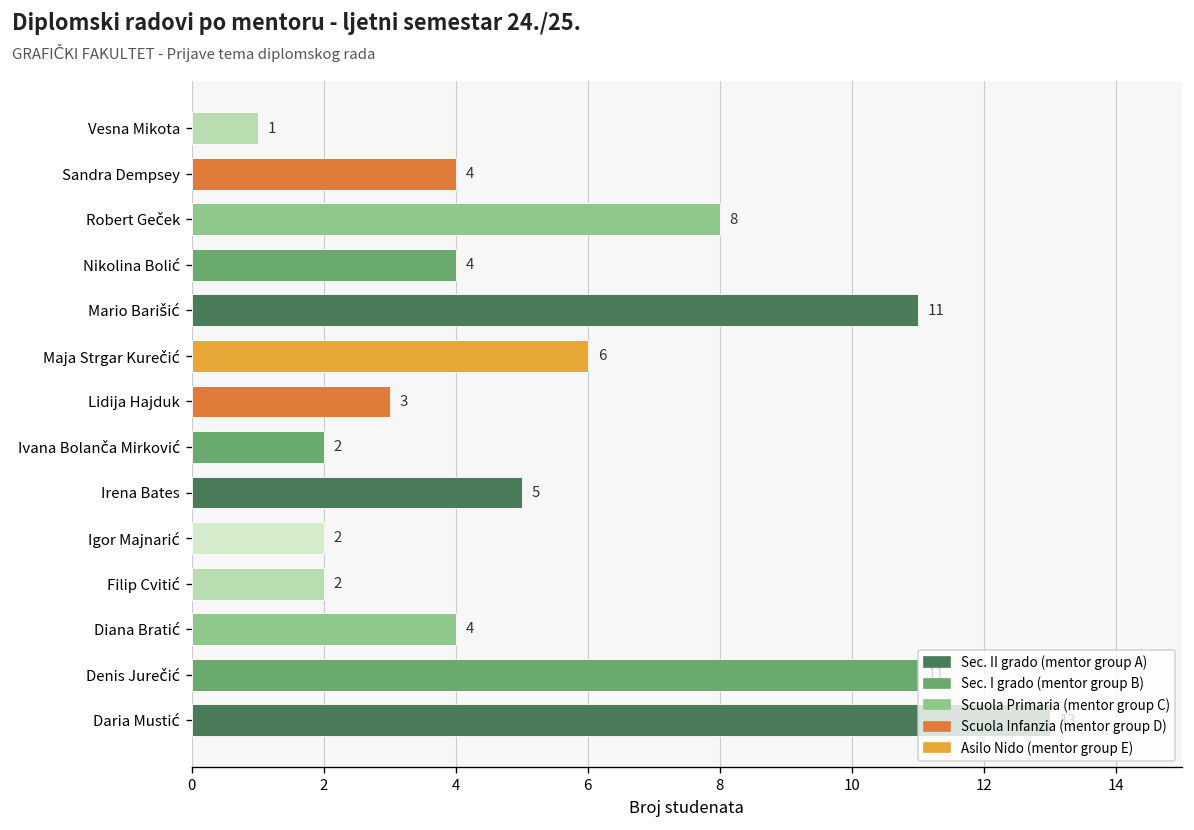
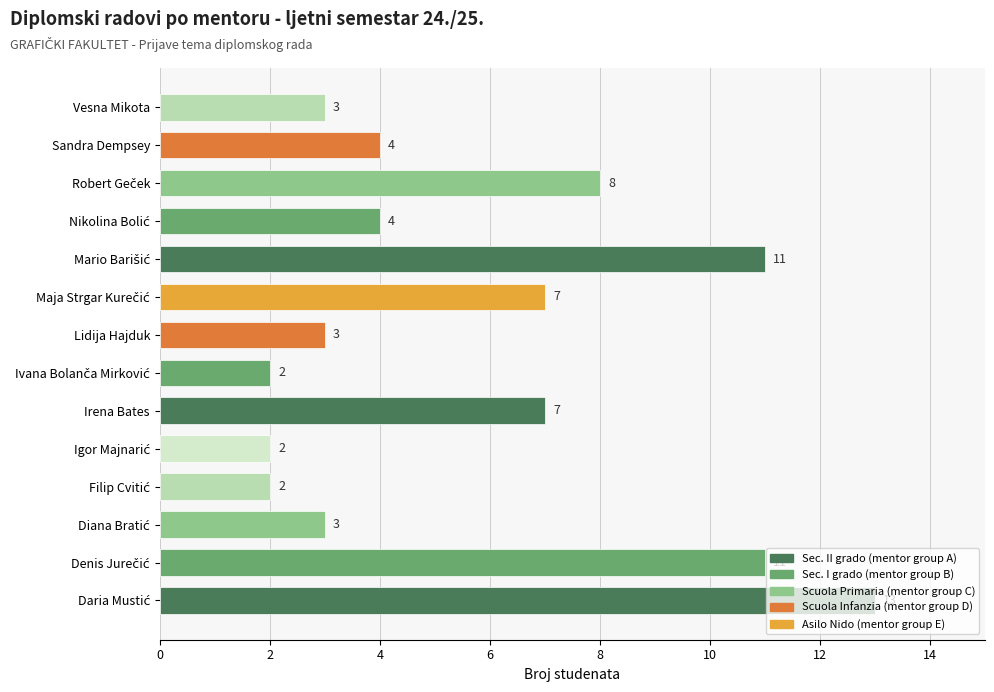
Vesna Mikota: 1 -> 3
Maja Strgar Kurečić: 6 -> 7
Irena Bates: 5 -> 7
Diana Bratić: 4 -> 3
